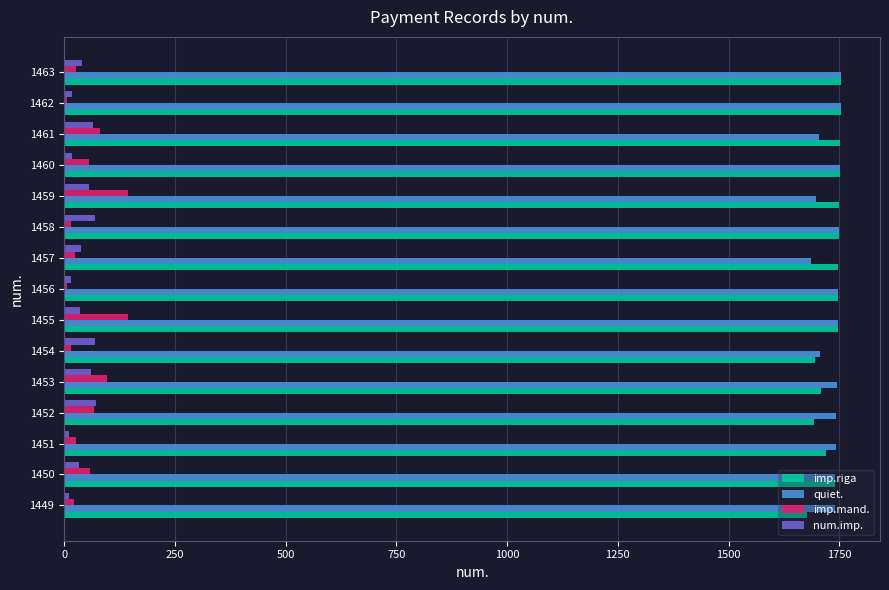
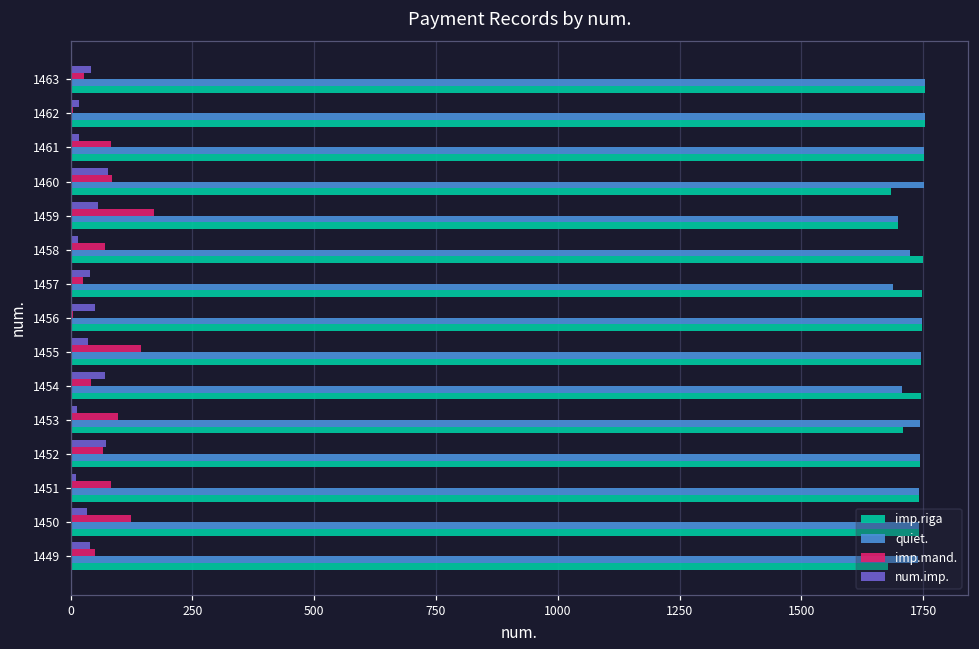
num.imp., 1461: 60 -> 20
quiet., 1461: 1700 -> 1750
num.imp., 1460: 20 -> 80
imp.mand., 1460: 60 -> 90
imp.riga, 1460: 1750 -> 1680
imp.mand., 1459: 140 -> 170
imp.riga, 1459: 1750 -> 1700
num.imp., 1458: 70 -> 20
imp.mand., 1458: 20 -> 70
quiet., 1458: 1750 -> 1720
num.imp., 1456: 20 -> 50
imp.mand., 1454: 20 -> 40
imp.riga, 1454: 1700 -> 1750
num.imp., 1453: 60 -> 10
imp.riga, 1452: 1690 -> 1740
imp.mand., 1451: 30 -> 80
imp.riga, 1451: 1720 -> 1740
imp.mand., 1450: 60 -> 120
num.imp., 1449: 10 -> 40
imp.mand., 1449: 20 -> 50
